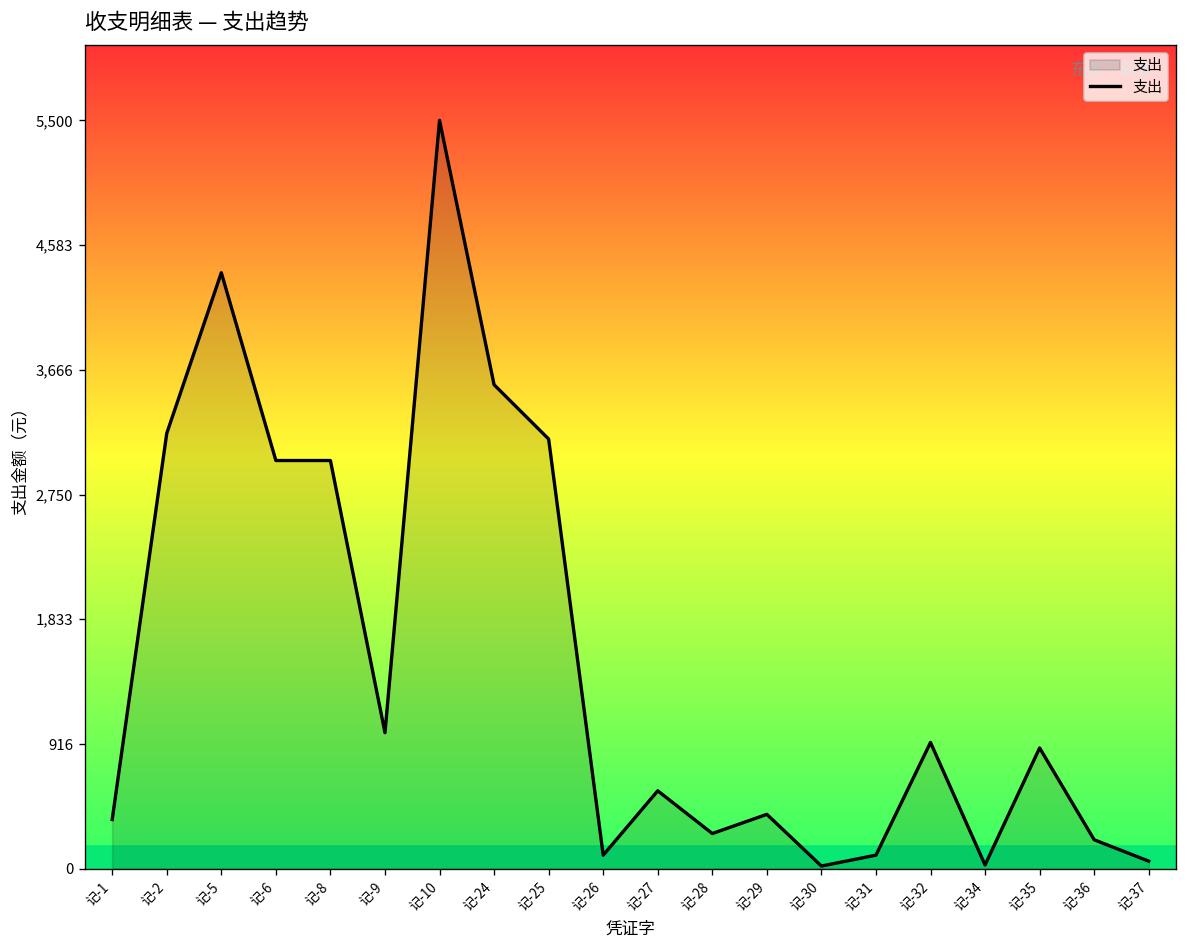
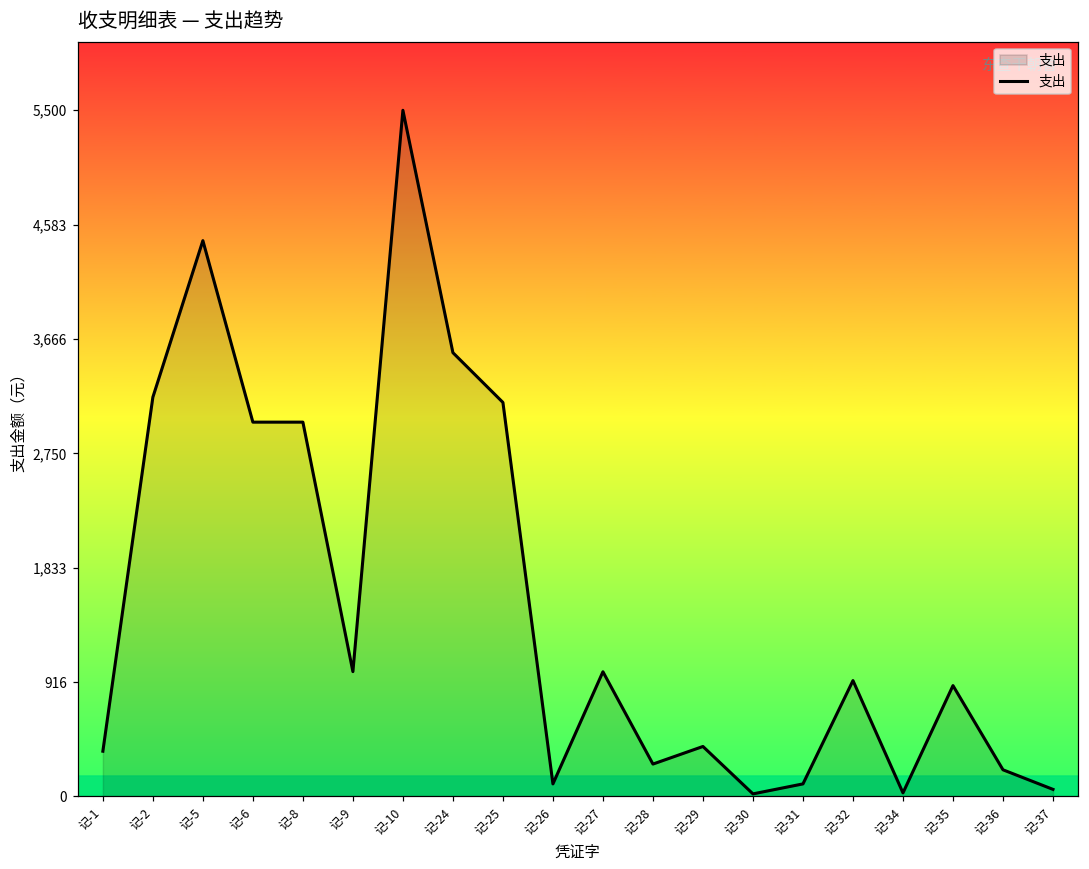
记-5: 4,380 -> 4,460
记-27: 570 -> 1,000
